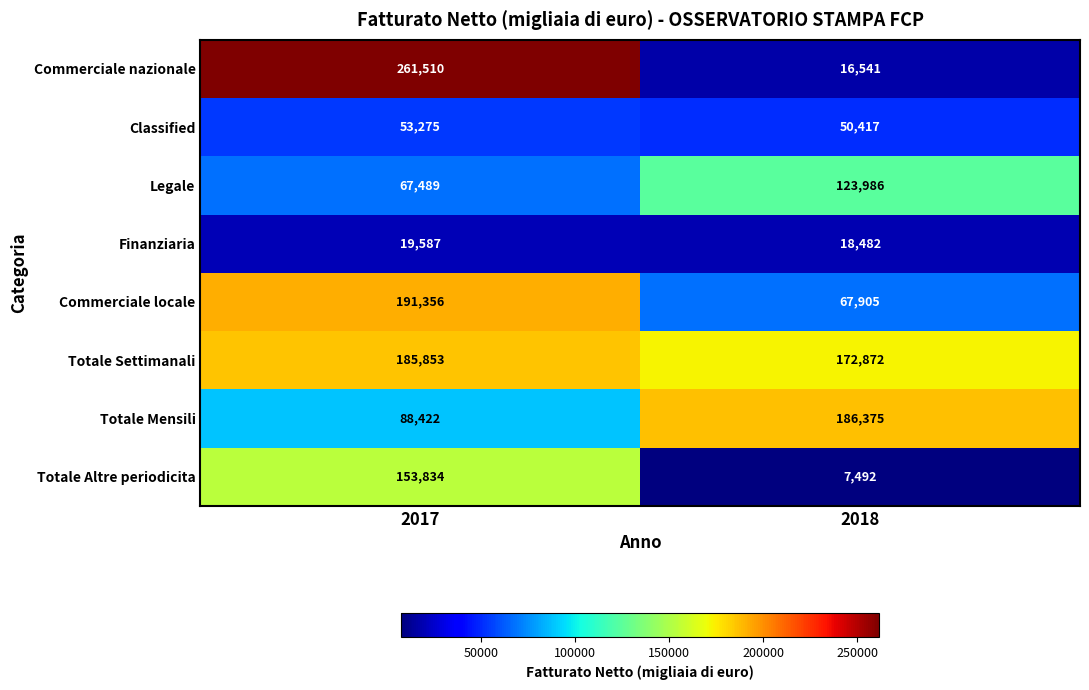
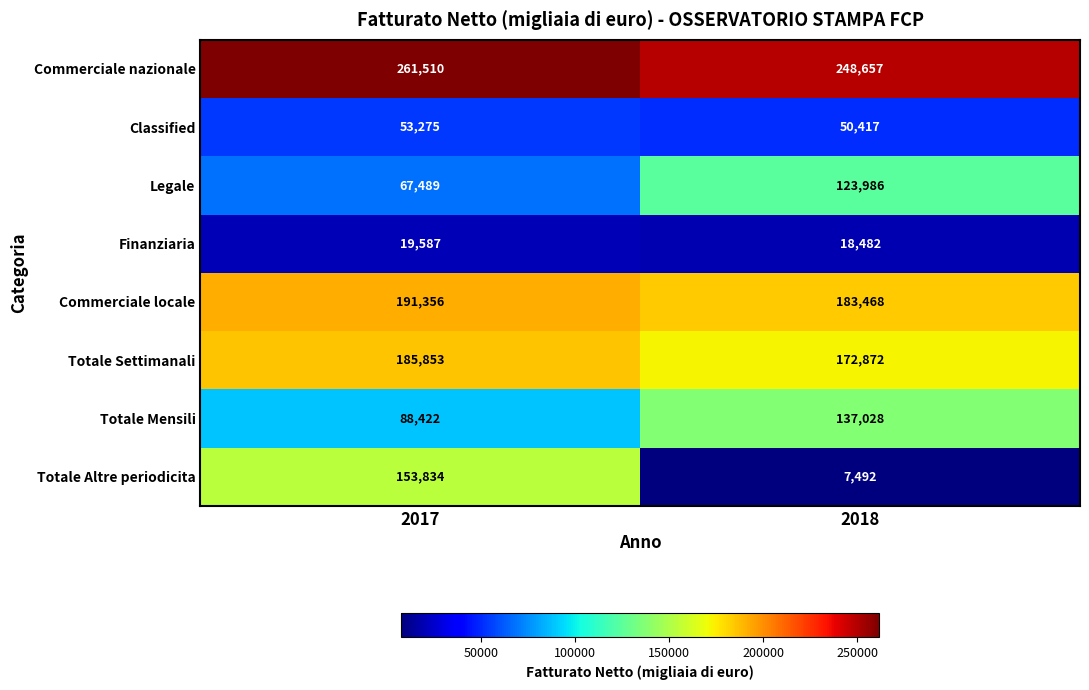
Commerciale nazionale, 2018: 16,541 -> 248,657
Commerciale locale, 2018: 67,905 -> 183,468
Totale Mensili, 2018: 186,375 -> 137,028
